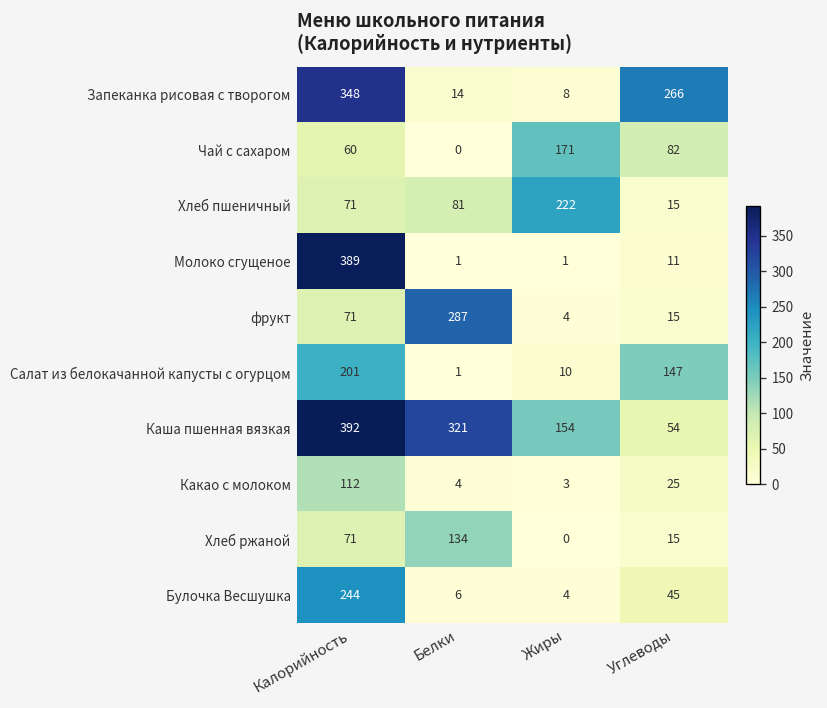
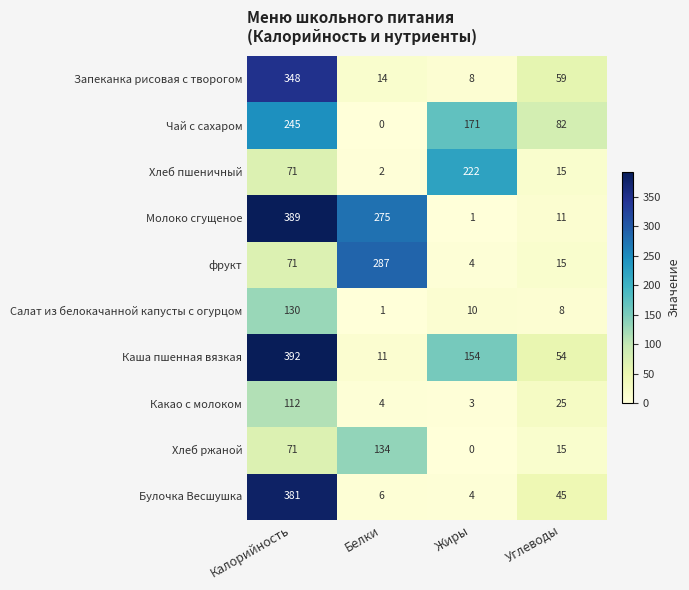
Запеканка рисовая с творогом, Углеводы: 266 -> 59
Чай с сахаром, Калорийность: 60 -> 245
Хлеб пшеничный, Белки: 81 -> 2
Молоко сгущеное, Белки: 1 -> 275
Салат из белокачанной капусты с огурцом, Калорийность: 201 -> 130
Салат из белокачанной капусты с огурцом, Углеводы: 147 -> 8
Каша пшенная вязкая, Белки: 321 -> 11
Булочка Весшушка, Калорийность: 244 -> 381
